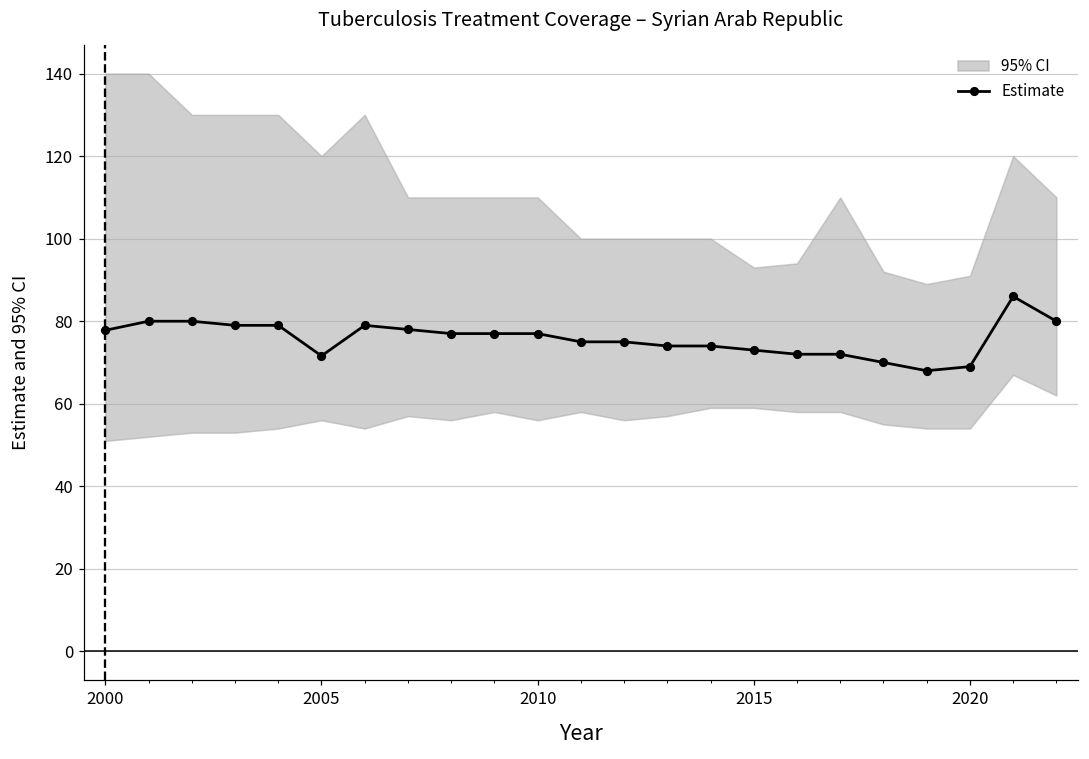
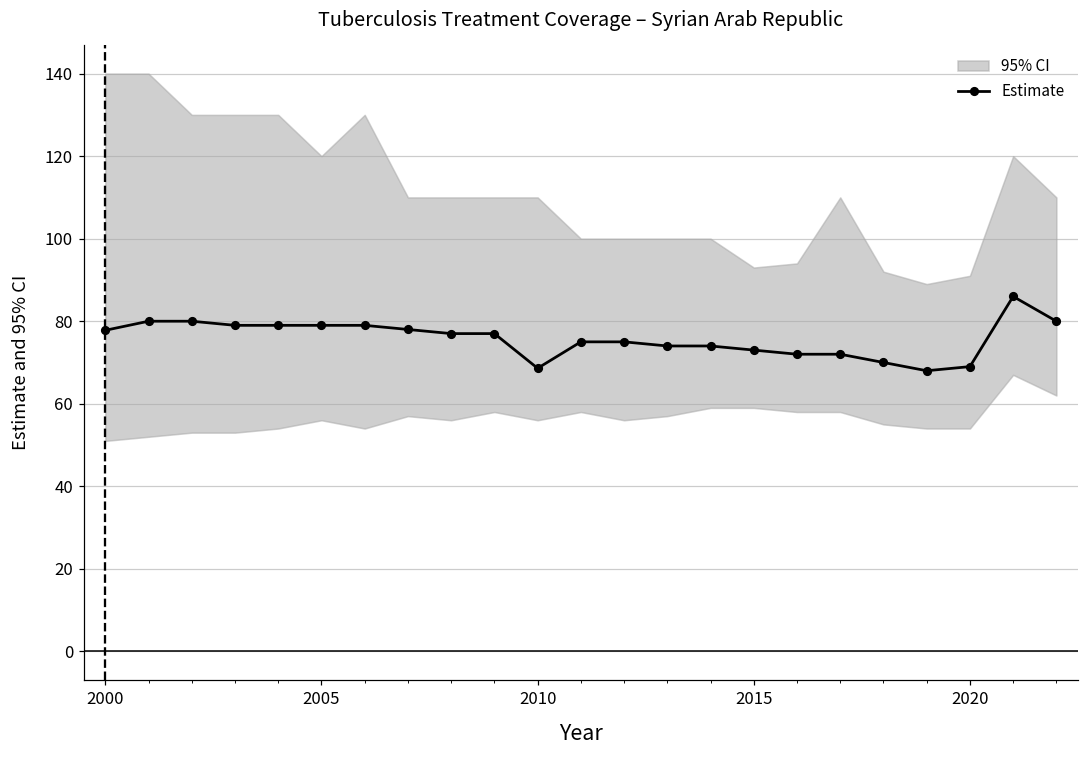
Estimate, 2005: 72 -> 79
Estimate, 2010: 77 -> 69
